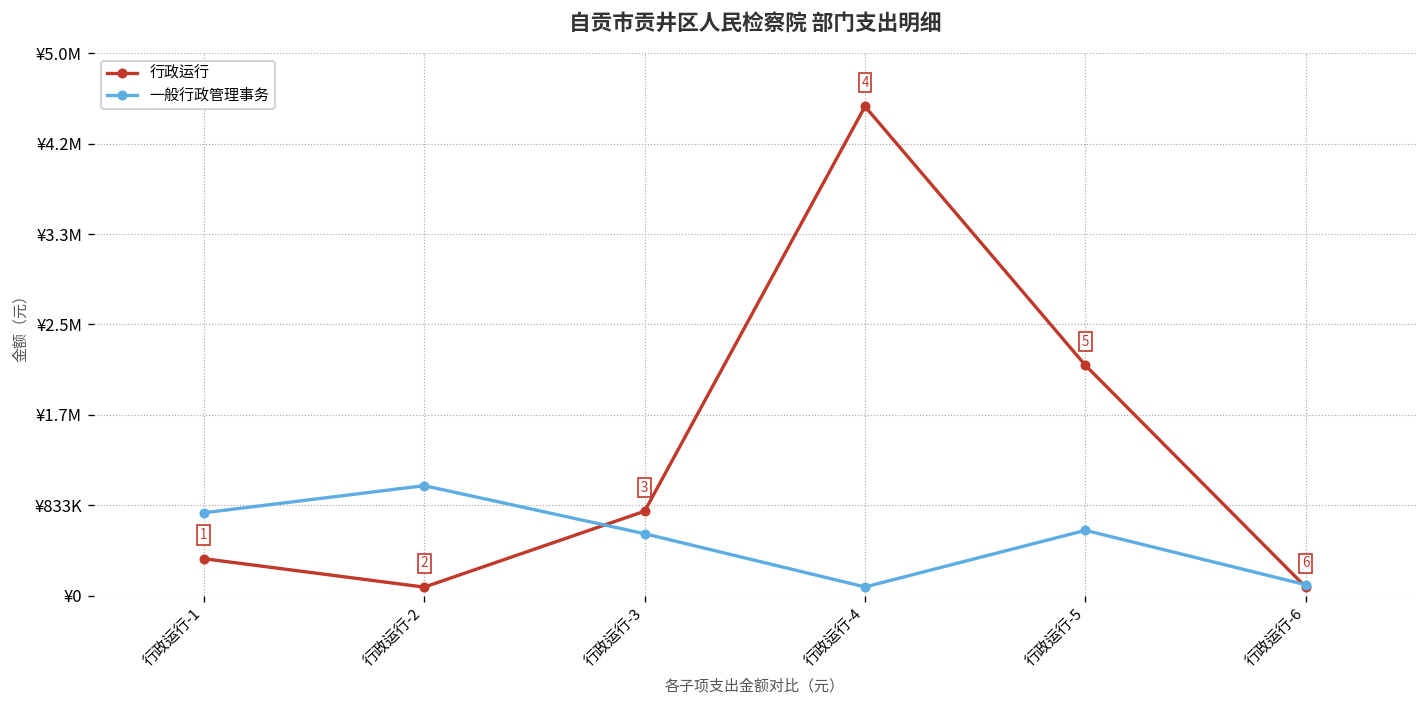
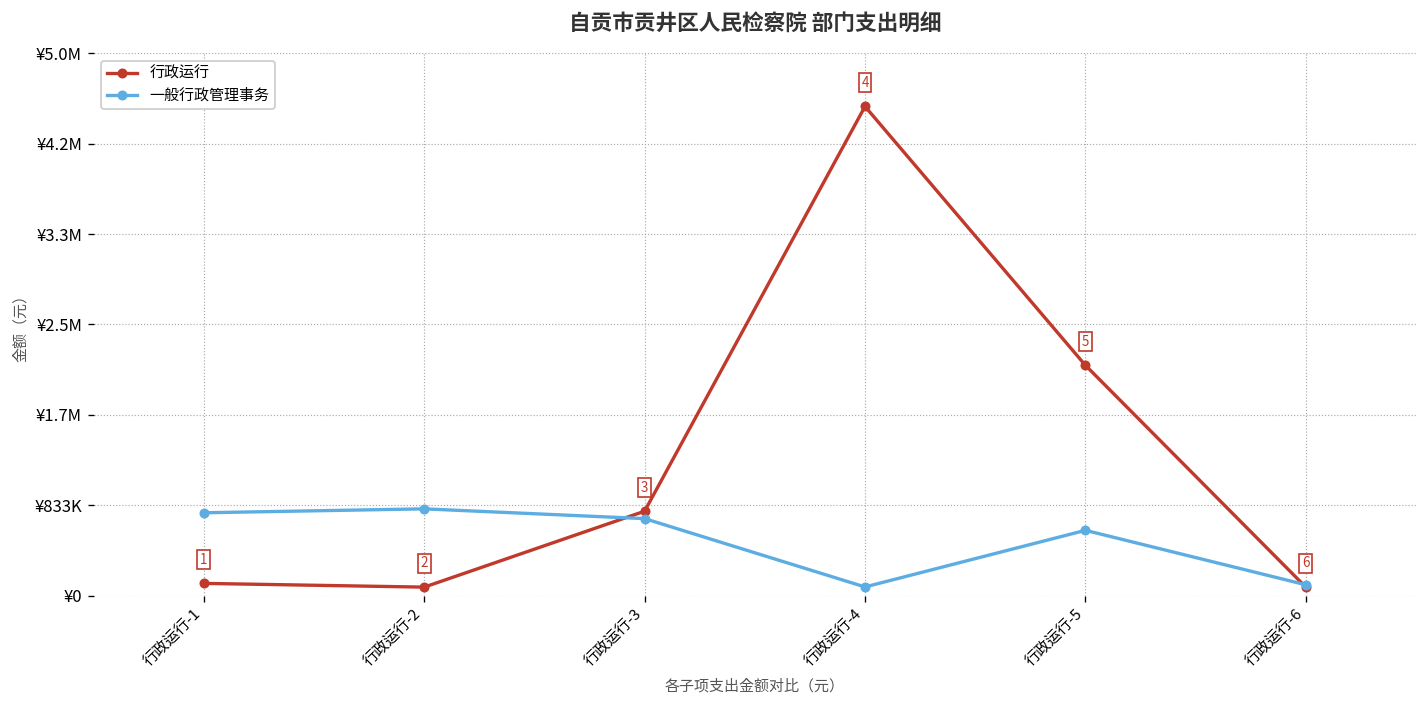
行政运行, 行政运行-1: ¥300000 -> ¥100000
一般行政管理事务, 行政运行-2: ¥1000000 -> ¥800000
一般行政管理事务, 行政运行-3: ¥600000 -> ¥700000
